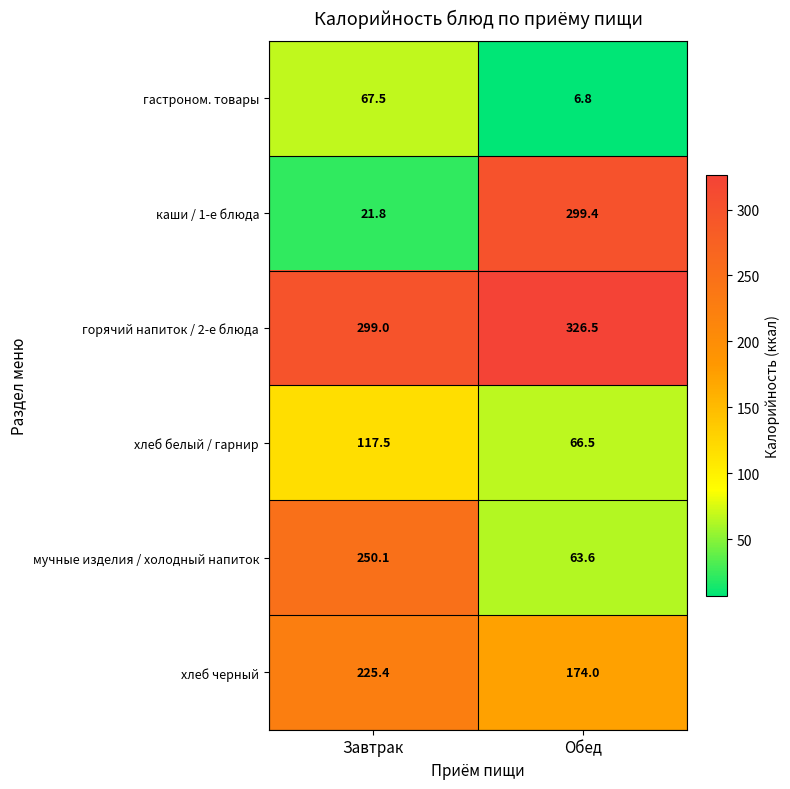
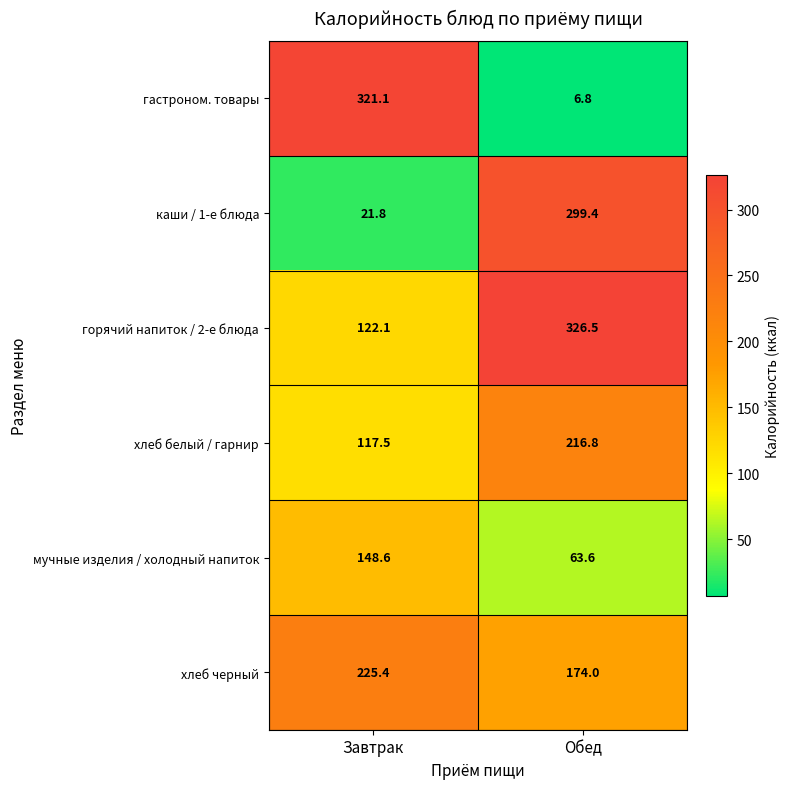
гастроном. товары, Завтрак: 67.5 -> 321.1
горячий напиток / 2-е блюда, Завтрак: 299.0 -> 122.1
хлеб белый / гарнир, Обед: 66.5 -> 216.8
мучные изделия / холодный напиток, Завтрак: 250.1 -> 148.6
